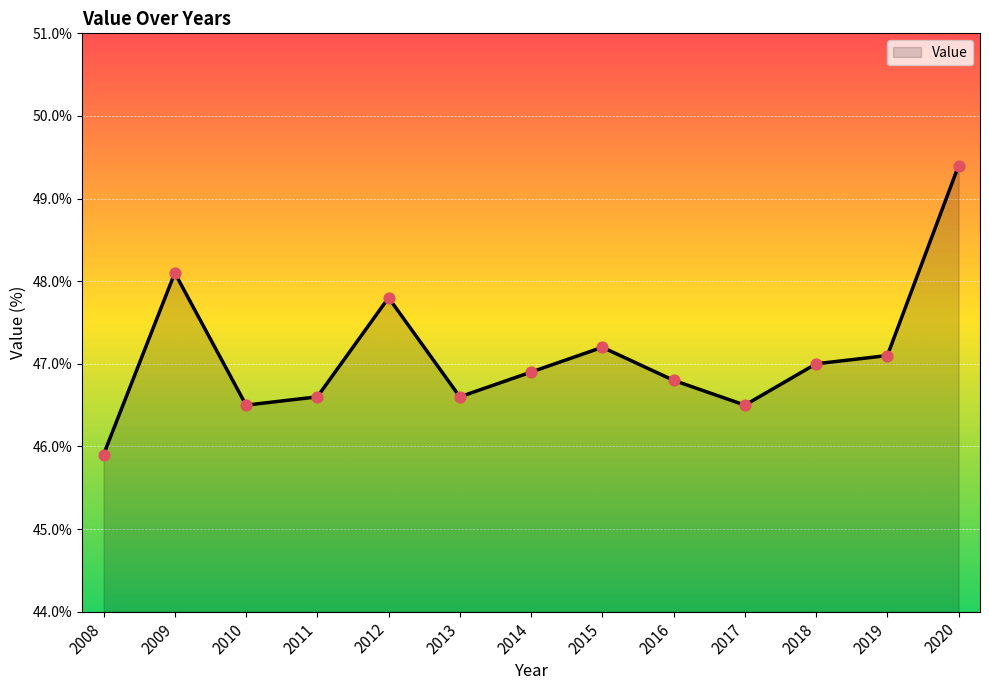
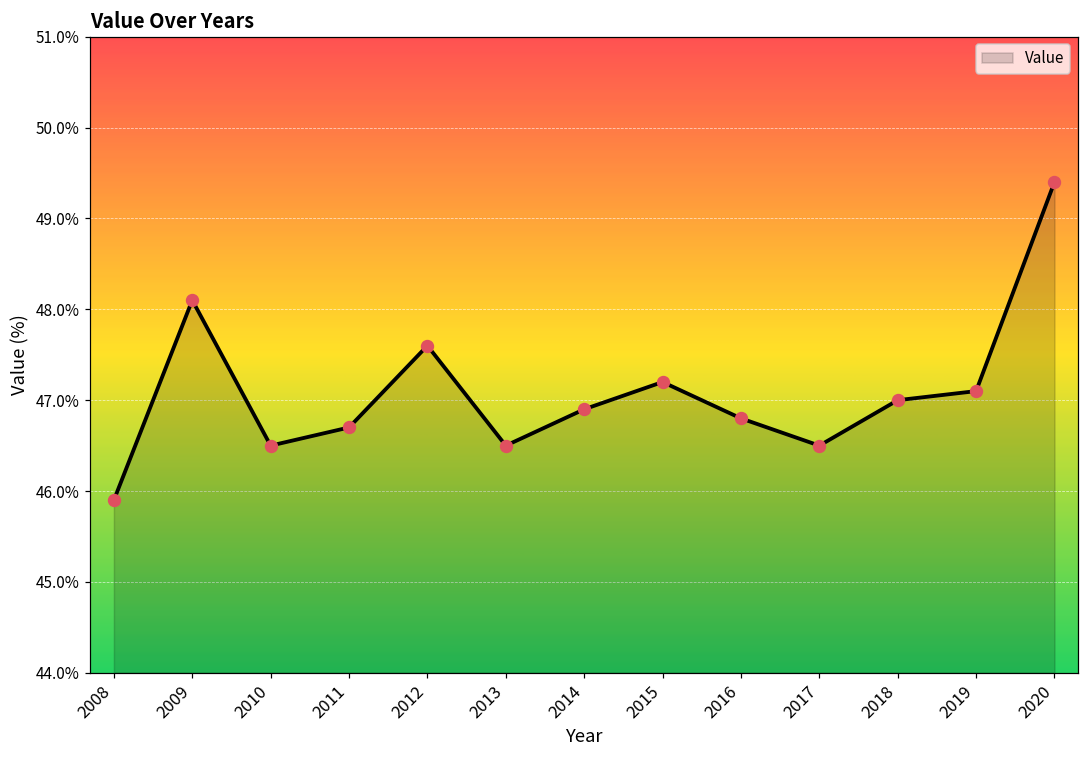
2011: 46.6% -> 46.7%
2012: 47.8% -> 47.6%
2013: 46.6% -> 46.5%
